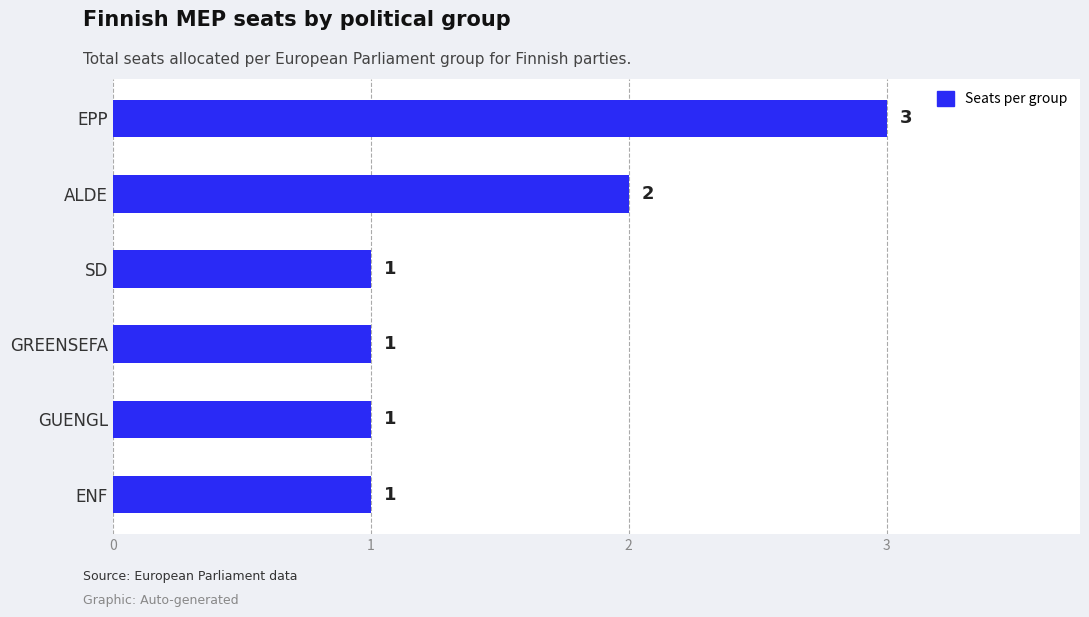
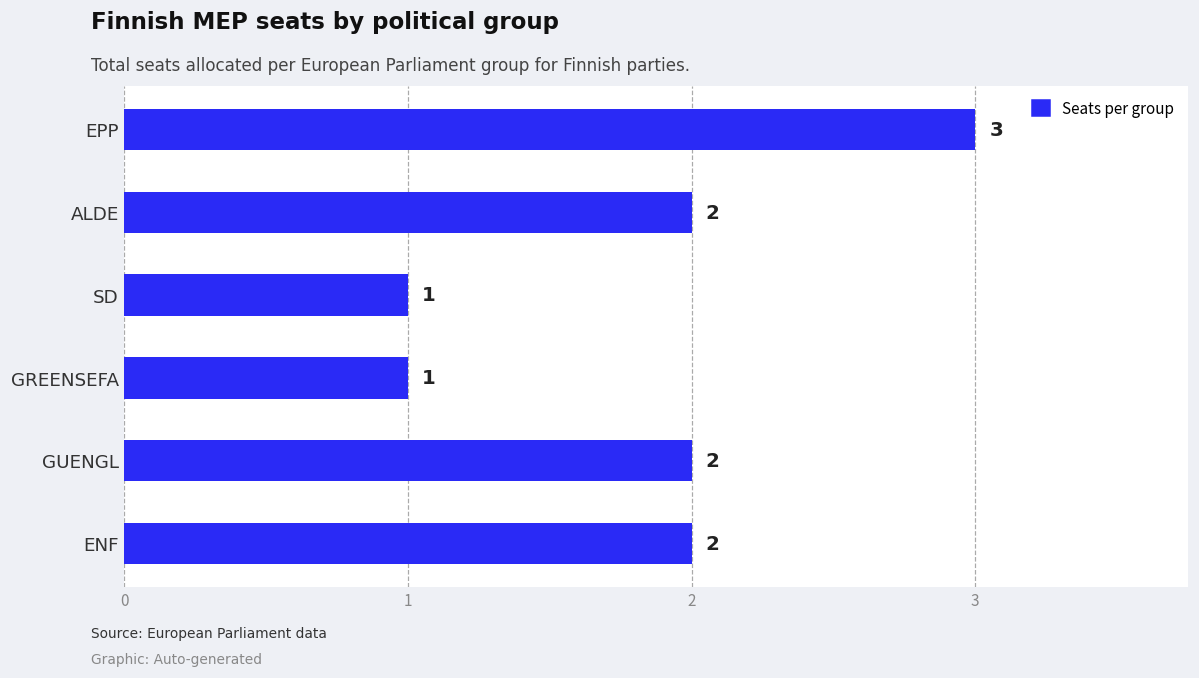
GUENGL: 1 -> 2
ENF: 1 -> 2
